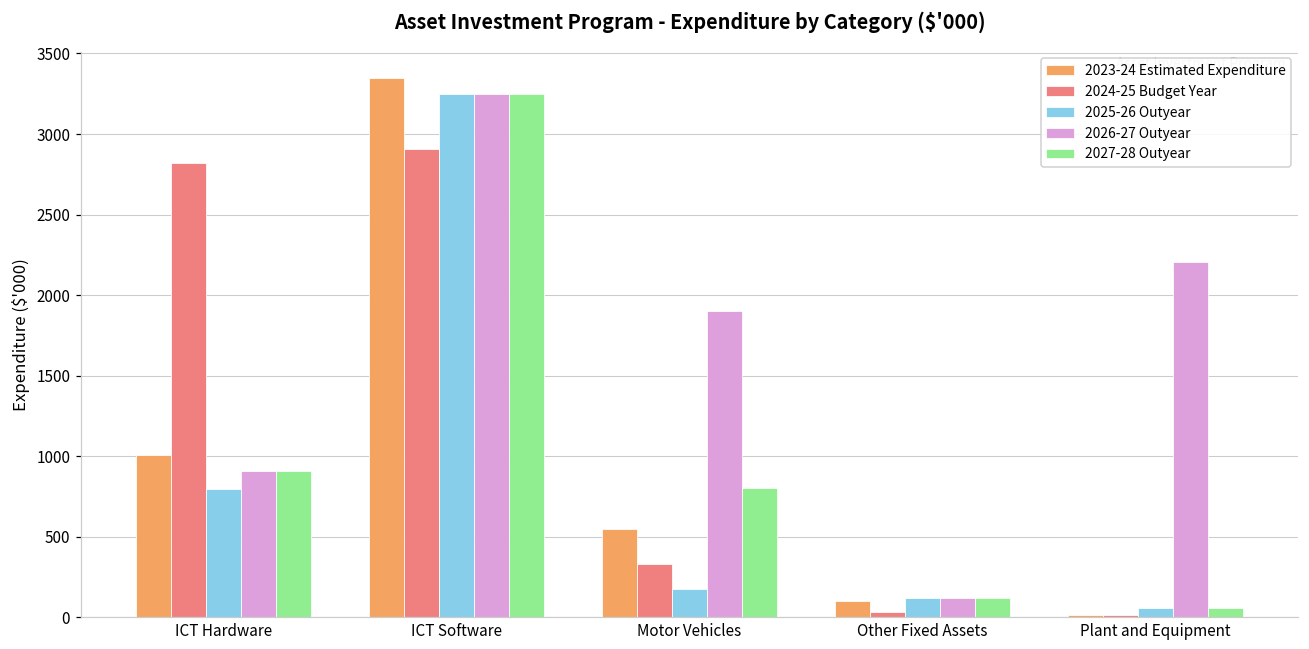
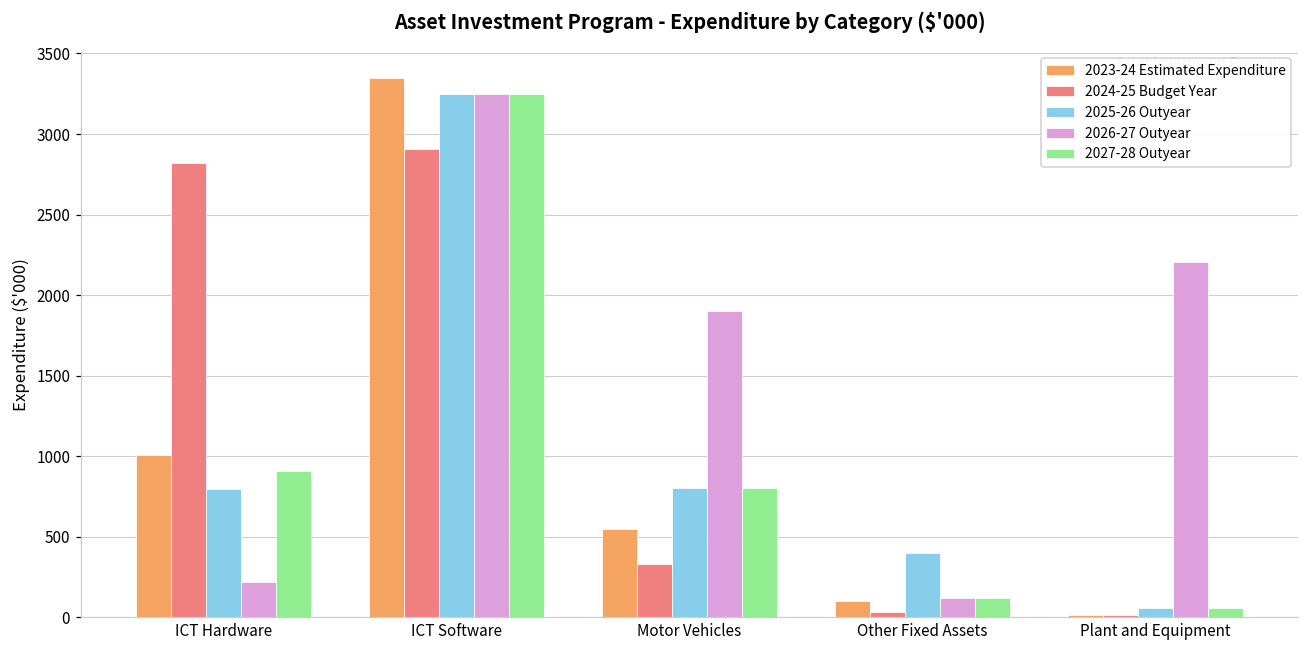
2026-27 Outyear, ICT Hardware: 910 -> 220
2025-26 Outyear, Motor Vehicles: 180 -> 800
2025-26 Outyear, Other Fixed Assets: 120 -> 400
